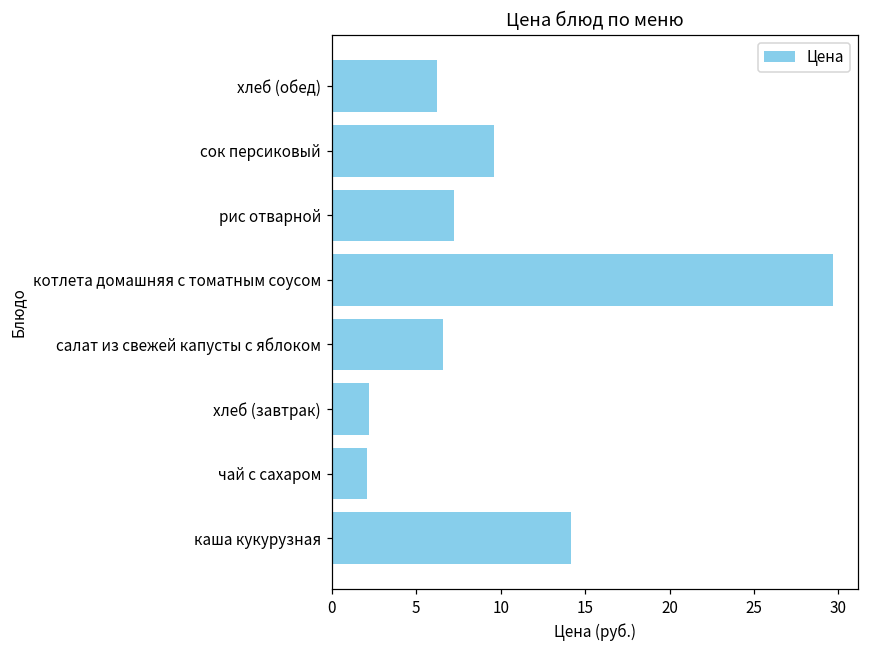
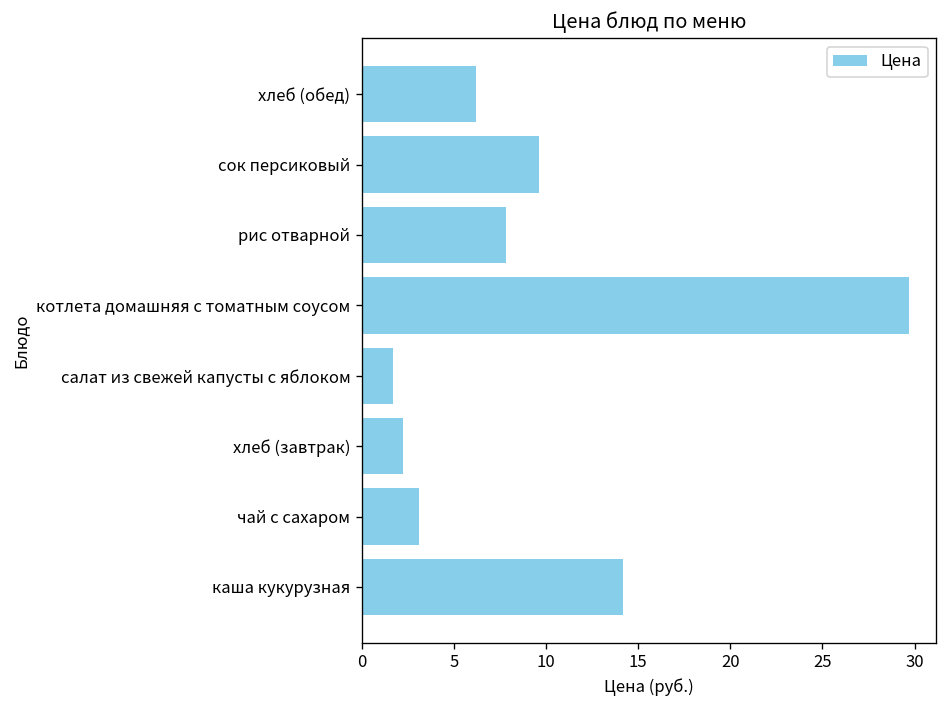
рис отварной: 7.2 -> 7.8
салат из свежей капусты с яблоком: 6.6 -> 1.7
чай с сахаром: 2.1 -> 3.1
